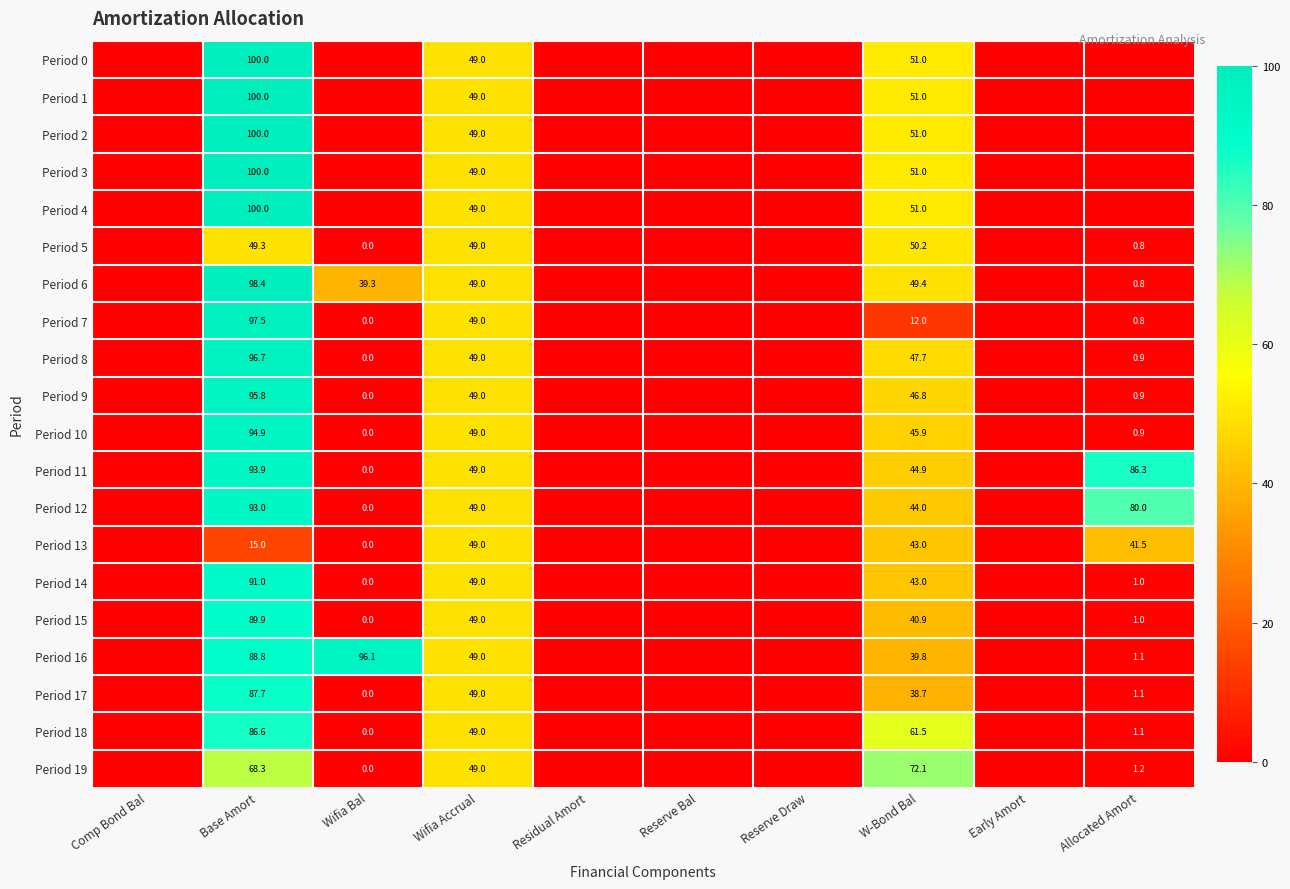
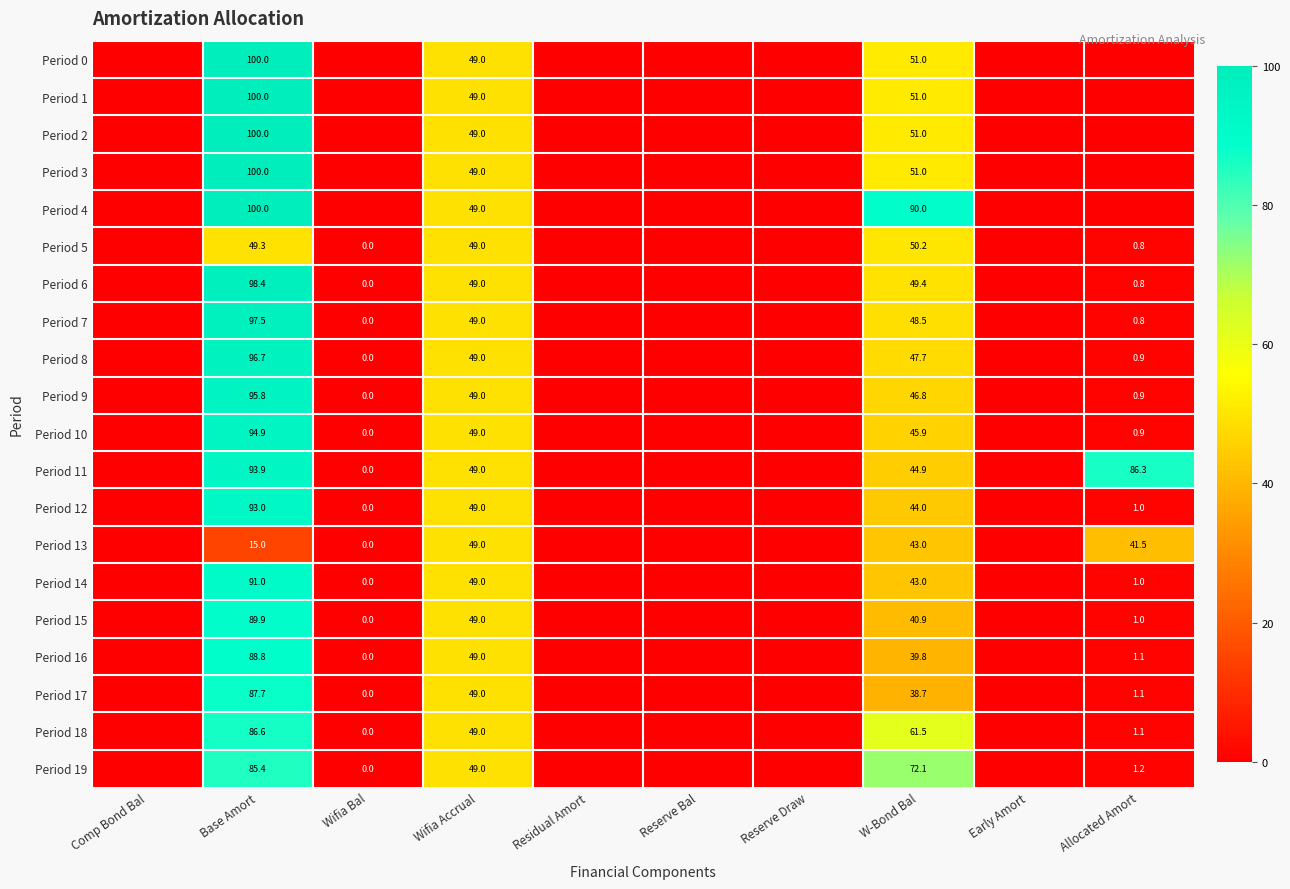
Period 4, W-Bond Bal: 51.0 -> 90.0
Period 6, Wifia Bal: 39.3 -> 0.0
Period 7, W-Bond Bal: 12.0 -> 48.5
Period 12, Allocated Amort: 80.0 -> 1.0
Period 16, Wifia Bal: 96.1 -> 0.0
Period 19, Base Amort: 68.3 -> 85.4
